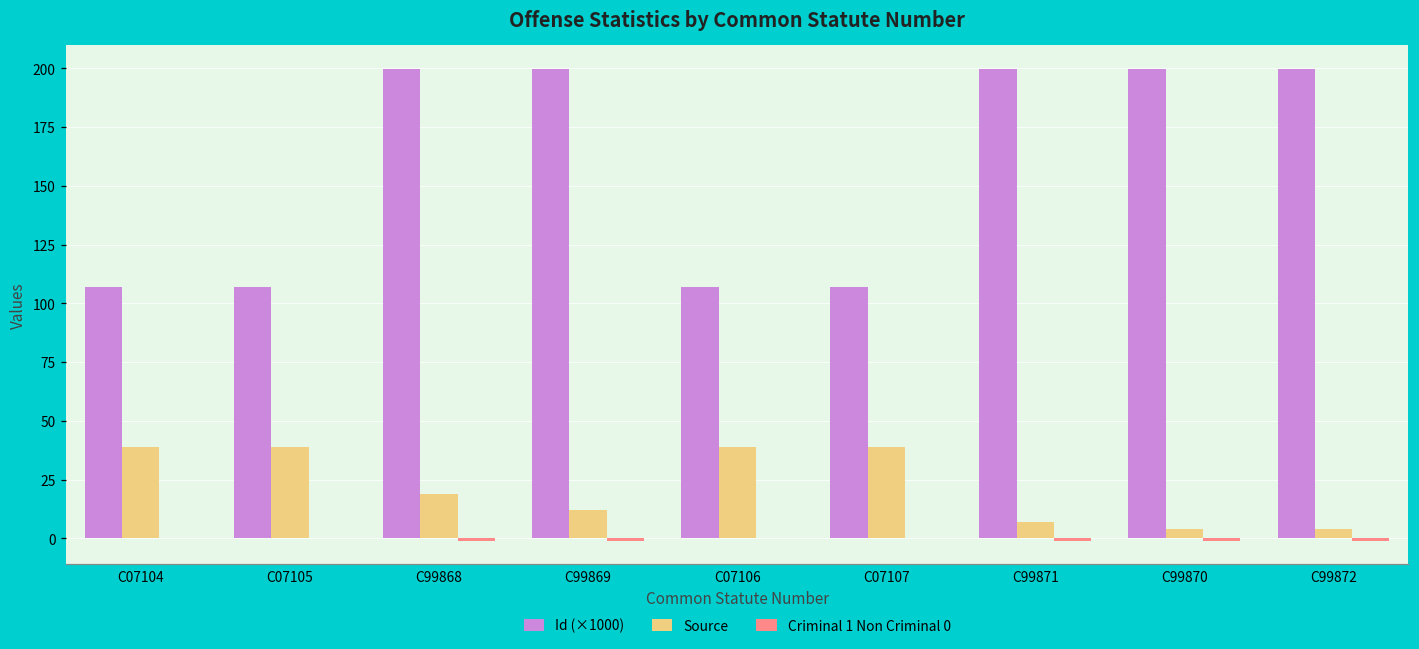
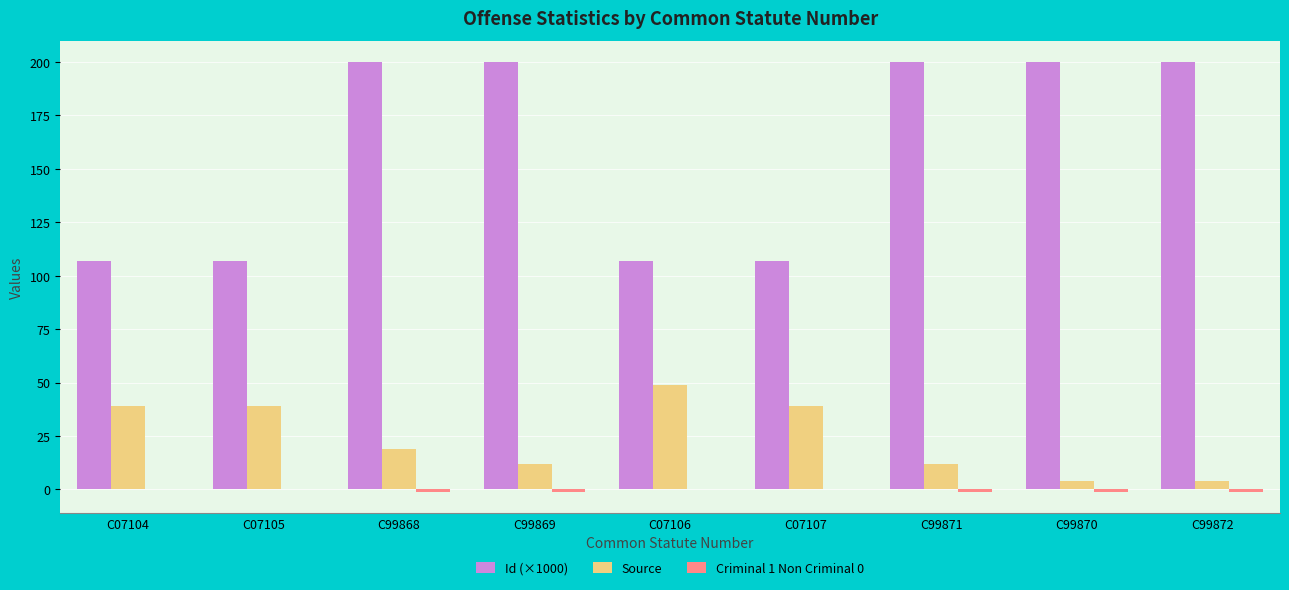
Source, C07106: 39 -> 49
Source, C99871: 7 -> 12
